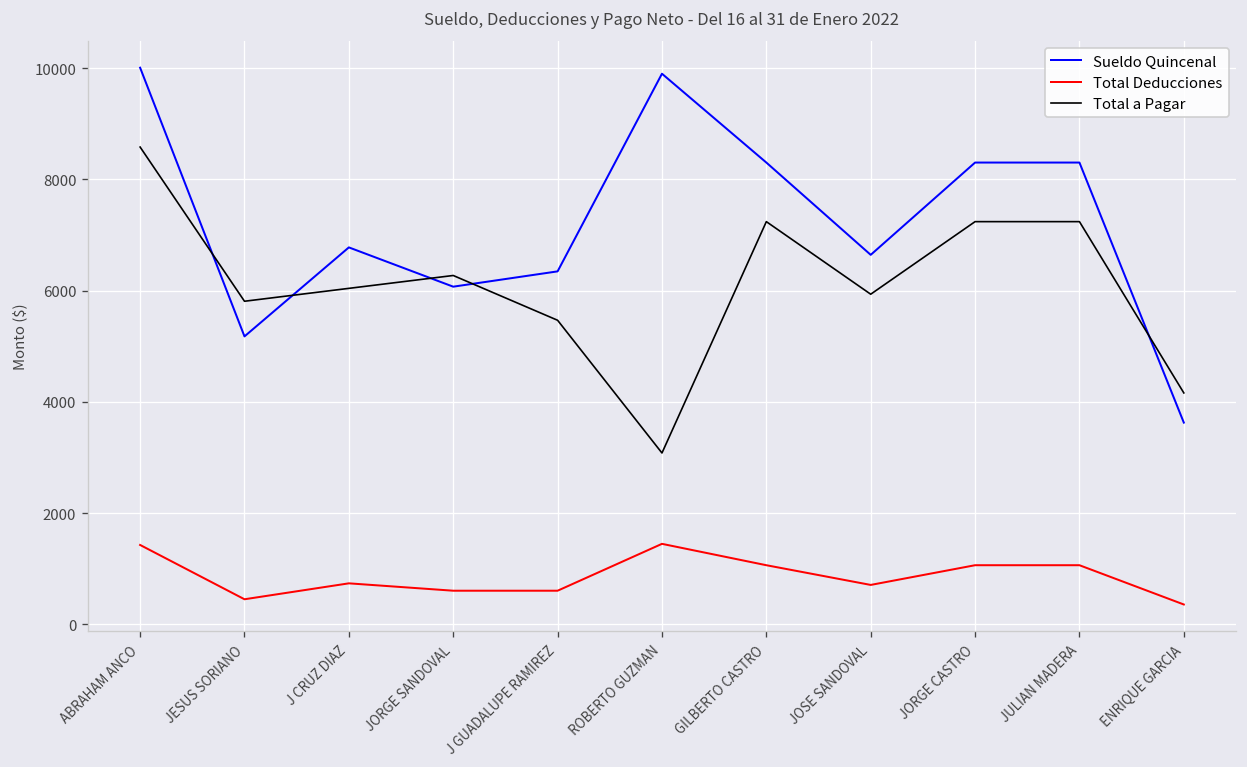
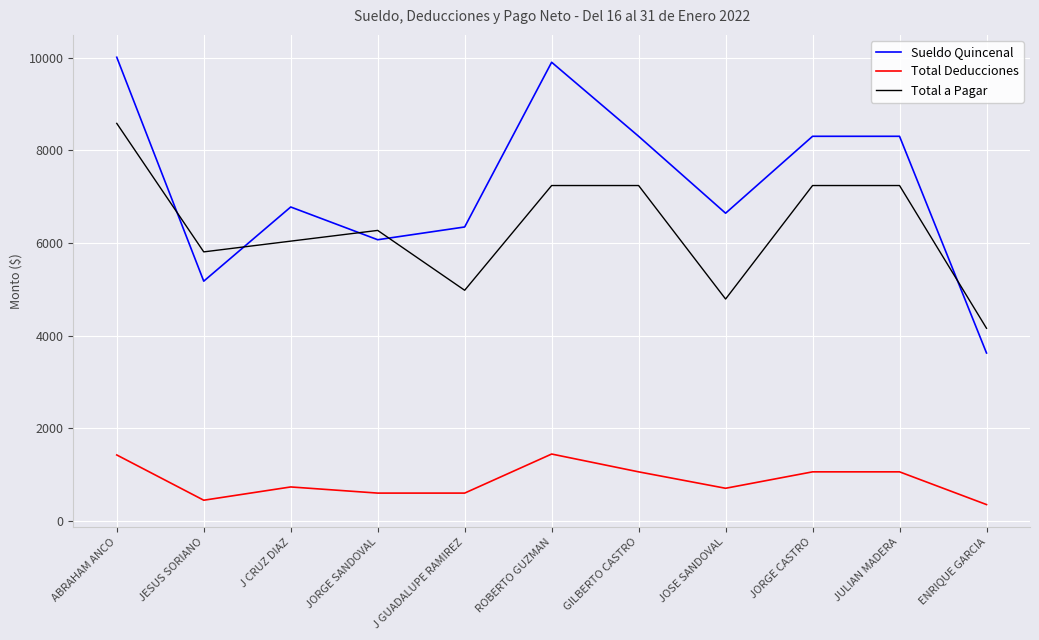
Total a Pagar, J GUADALUPE RAMIREZ: 5500 -> 5000
Total a Pagar, ROBERTO GUZMAN: 3100 -> 7200
Total a Pagar, JOSE SANDOVAL: 5900 -> 4800
